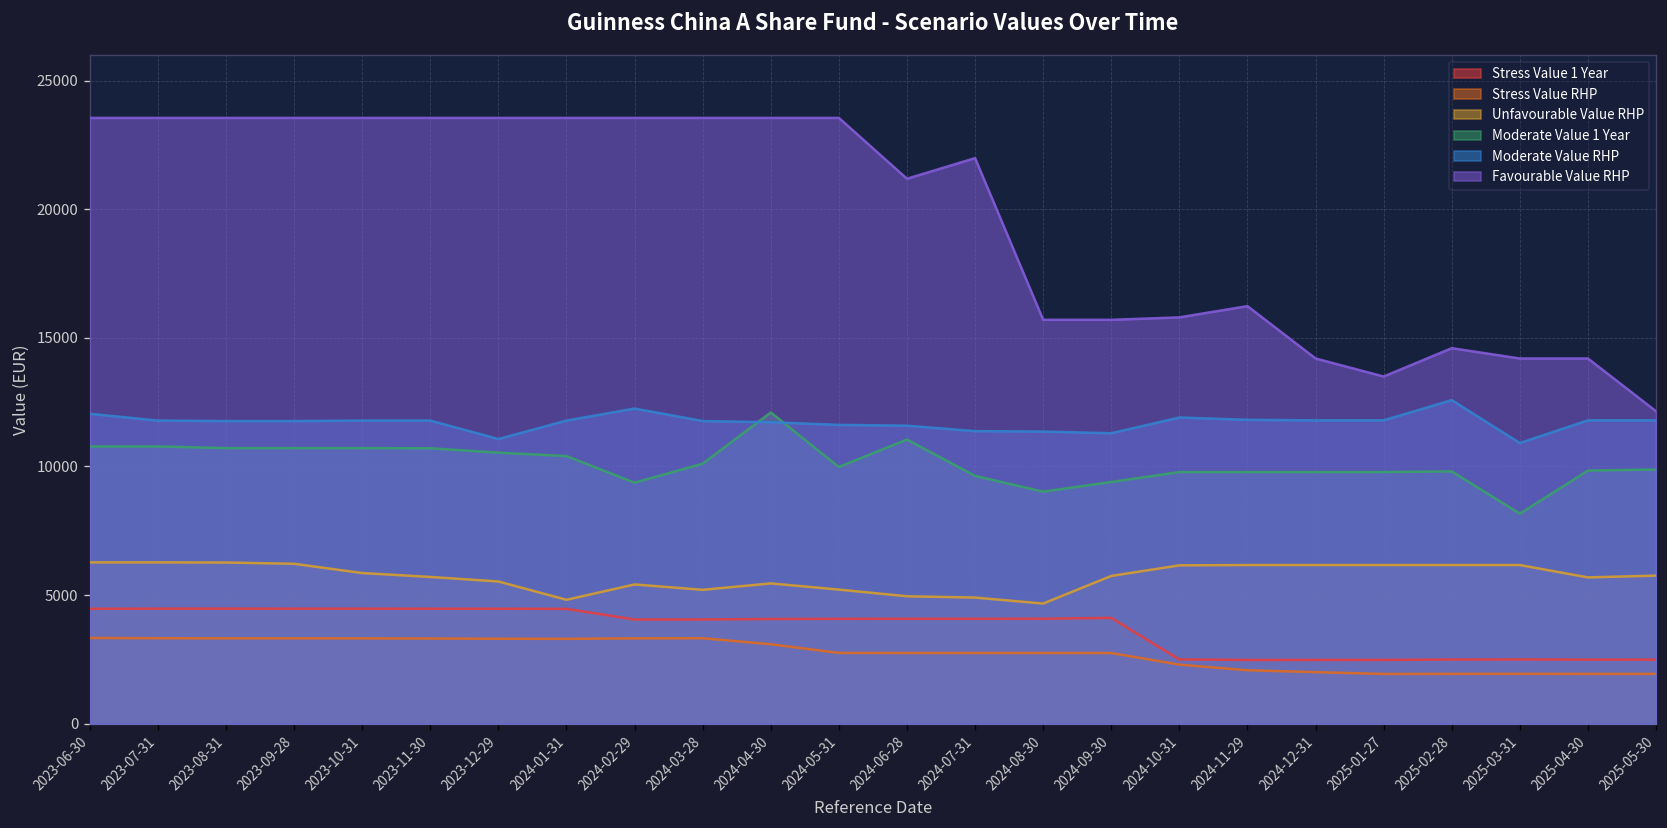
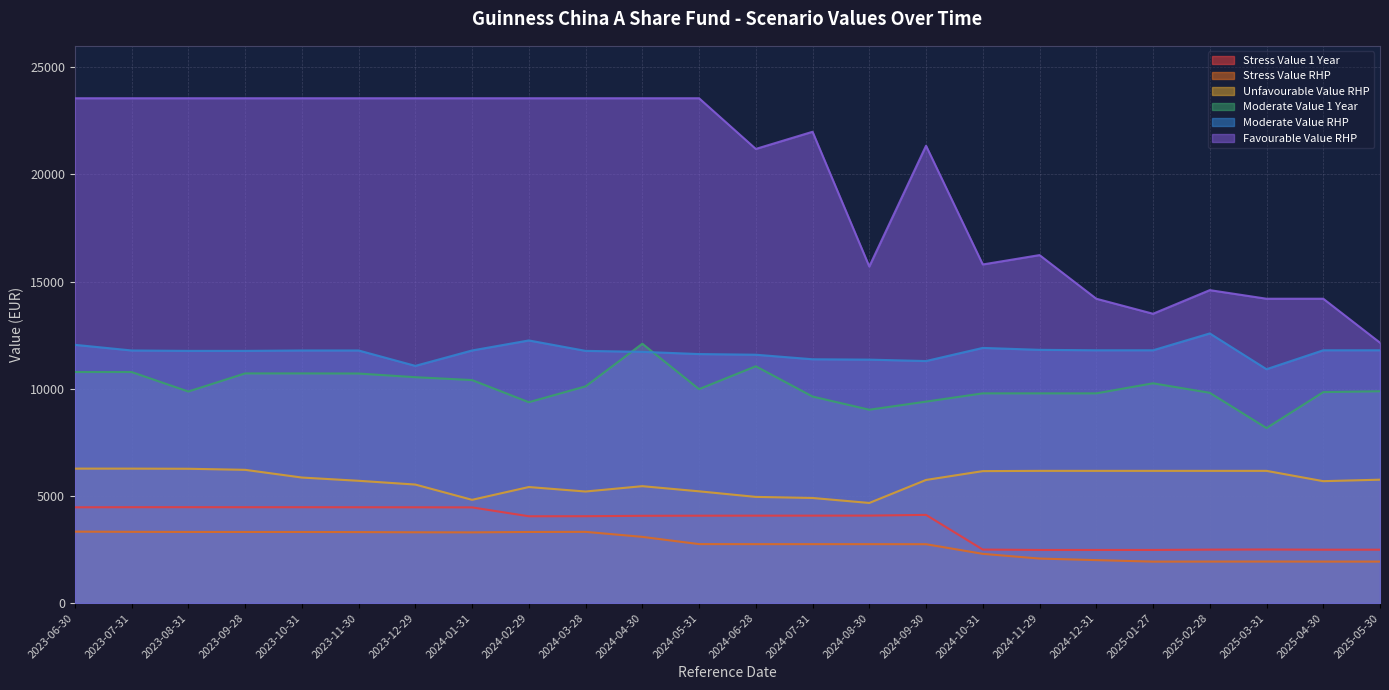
Moderate Value 1 Year, 2023-08-31: 10700 -> 9900
Favourable Value RHP, 2024-09-30: 15700 -> 21300
Moderate Value 1 Year, 2025-01-27: 9800 -> 10300
